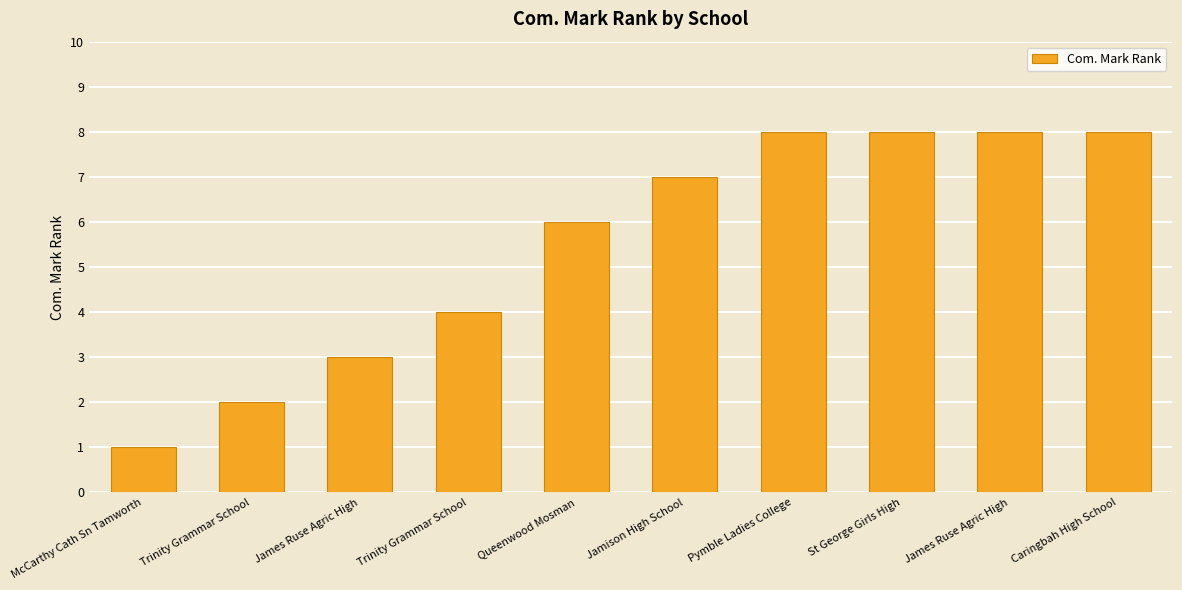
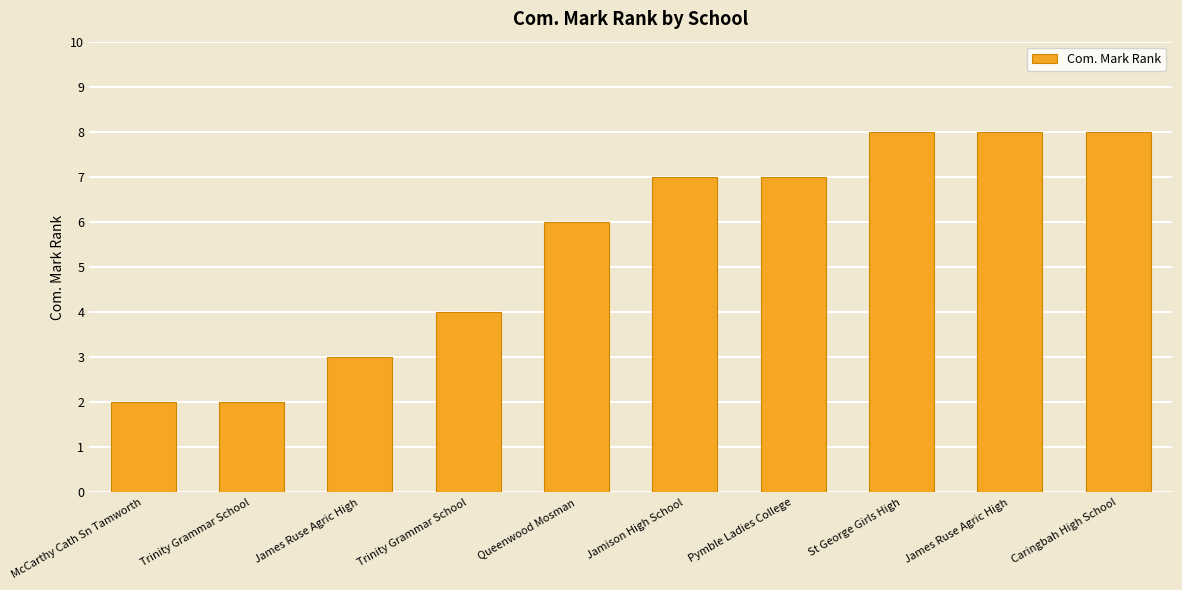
McCarthy Cath Sn Tamworth: 1 -> 2
Pymble Ladies College: 8 -> 7
